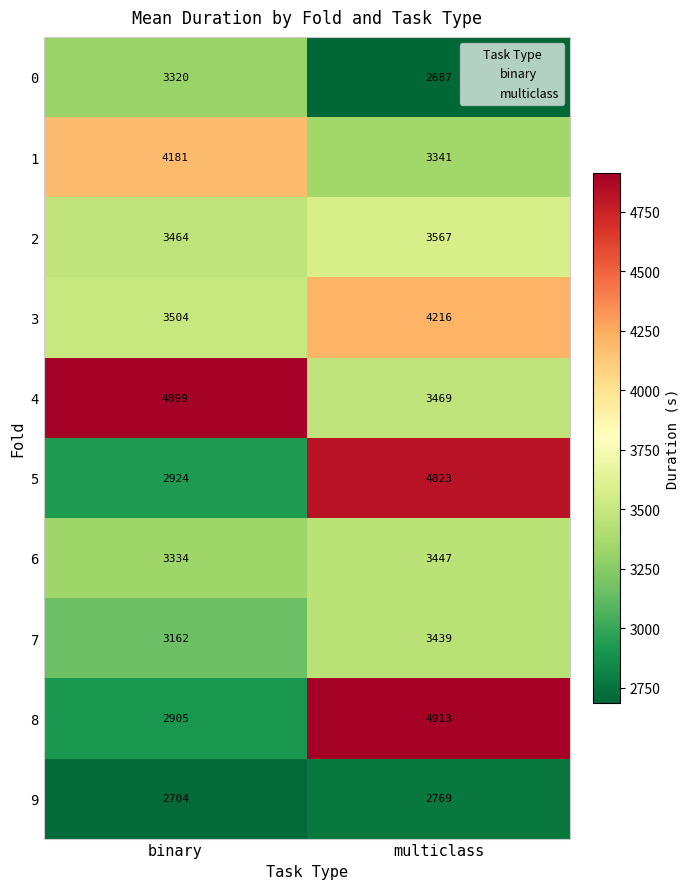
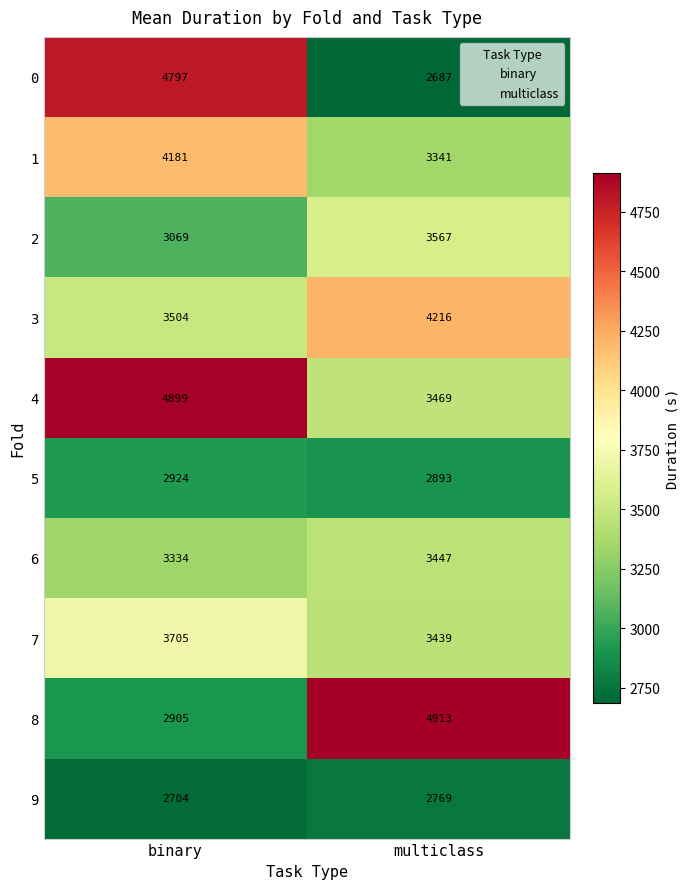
0, binary: 3320 -> 4797
2, binary: 3464 -> 3069
5, multiclass: 4823 -> 2893
7, binary: 3162 -> 3705
